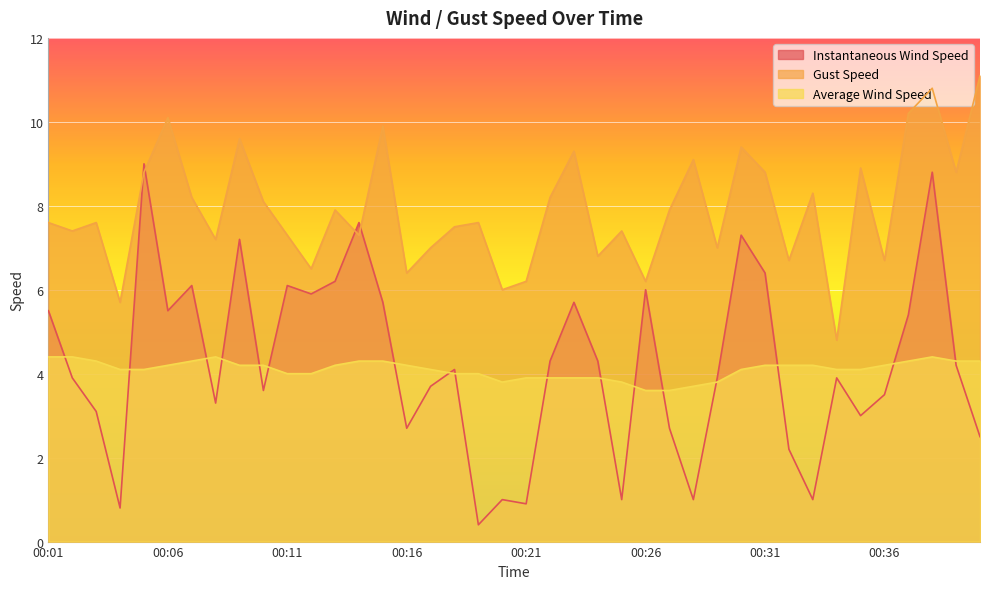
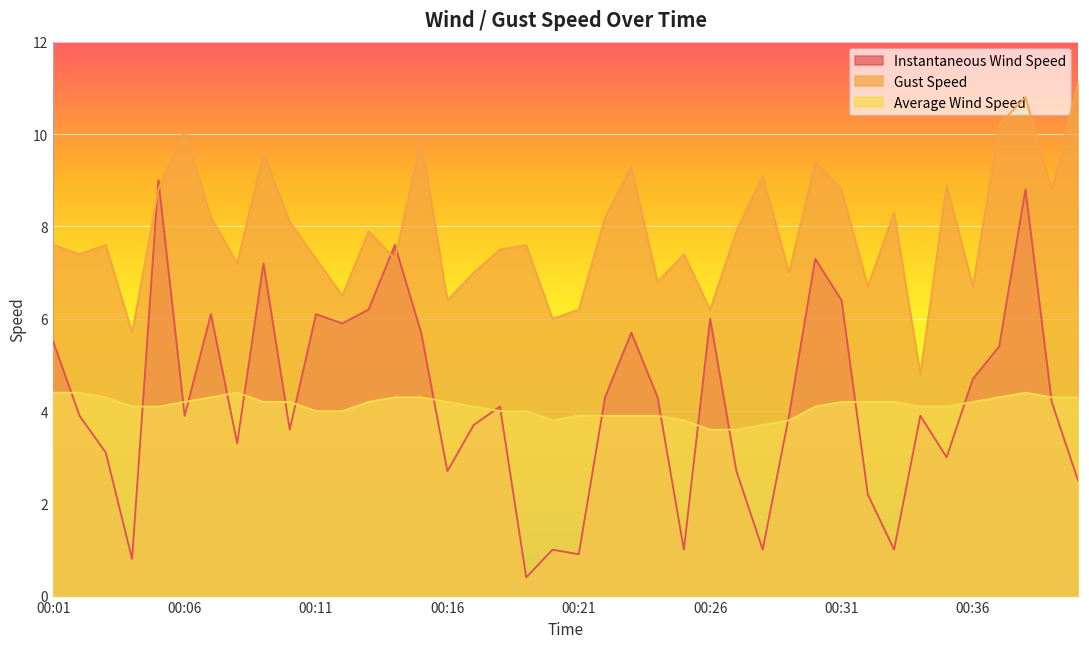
Instantaneous Wind Speed, 00:06: 5.5 -> 3.9
Instantaneous Wind Speed, 00:36: 3.5 -> 4.7
